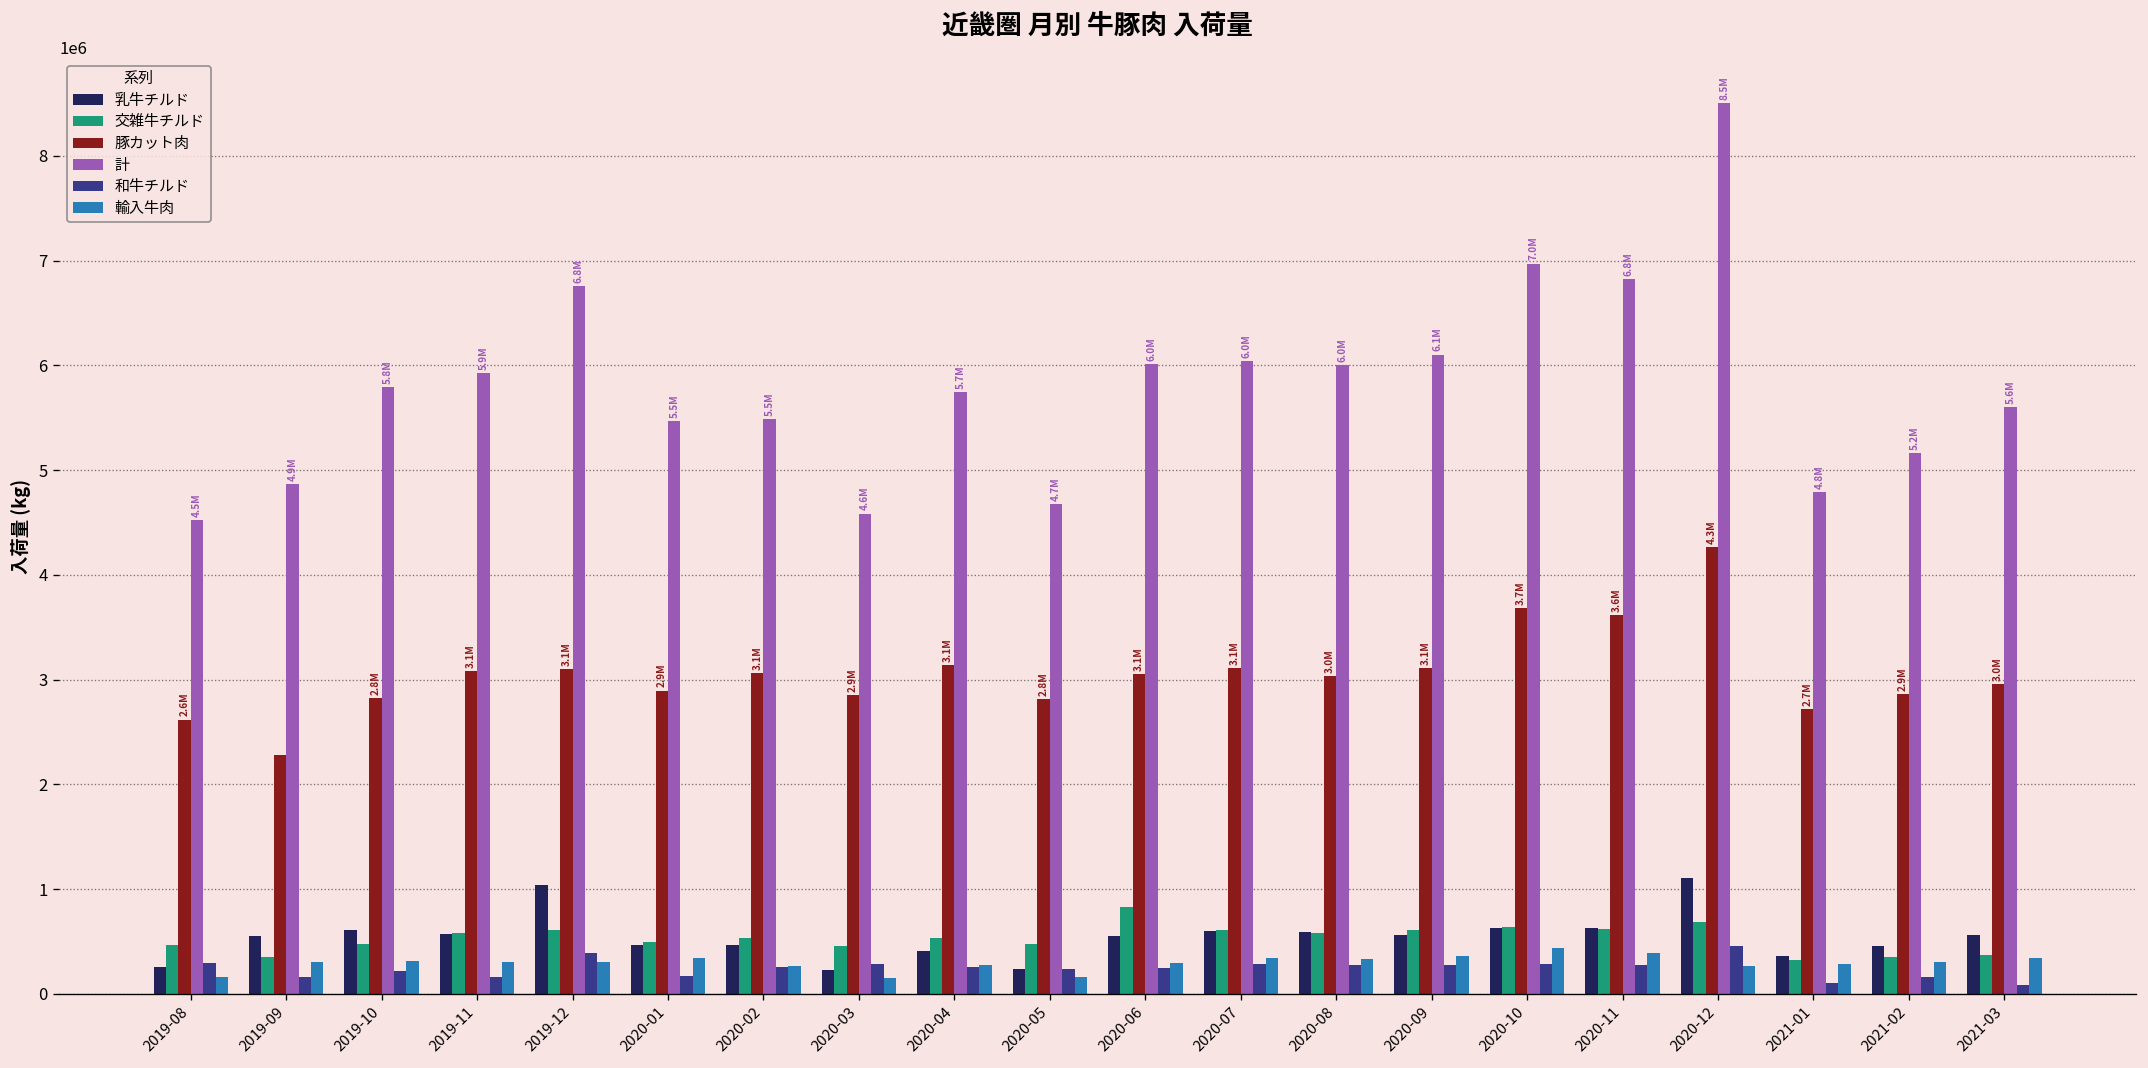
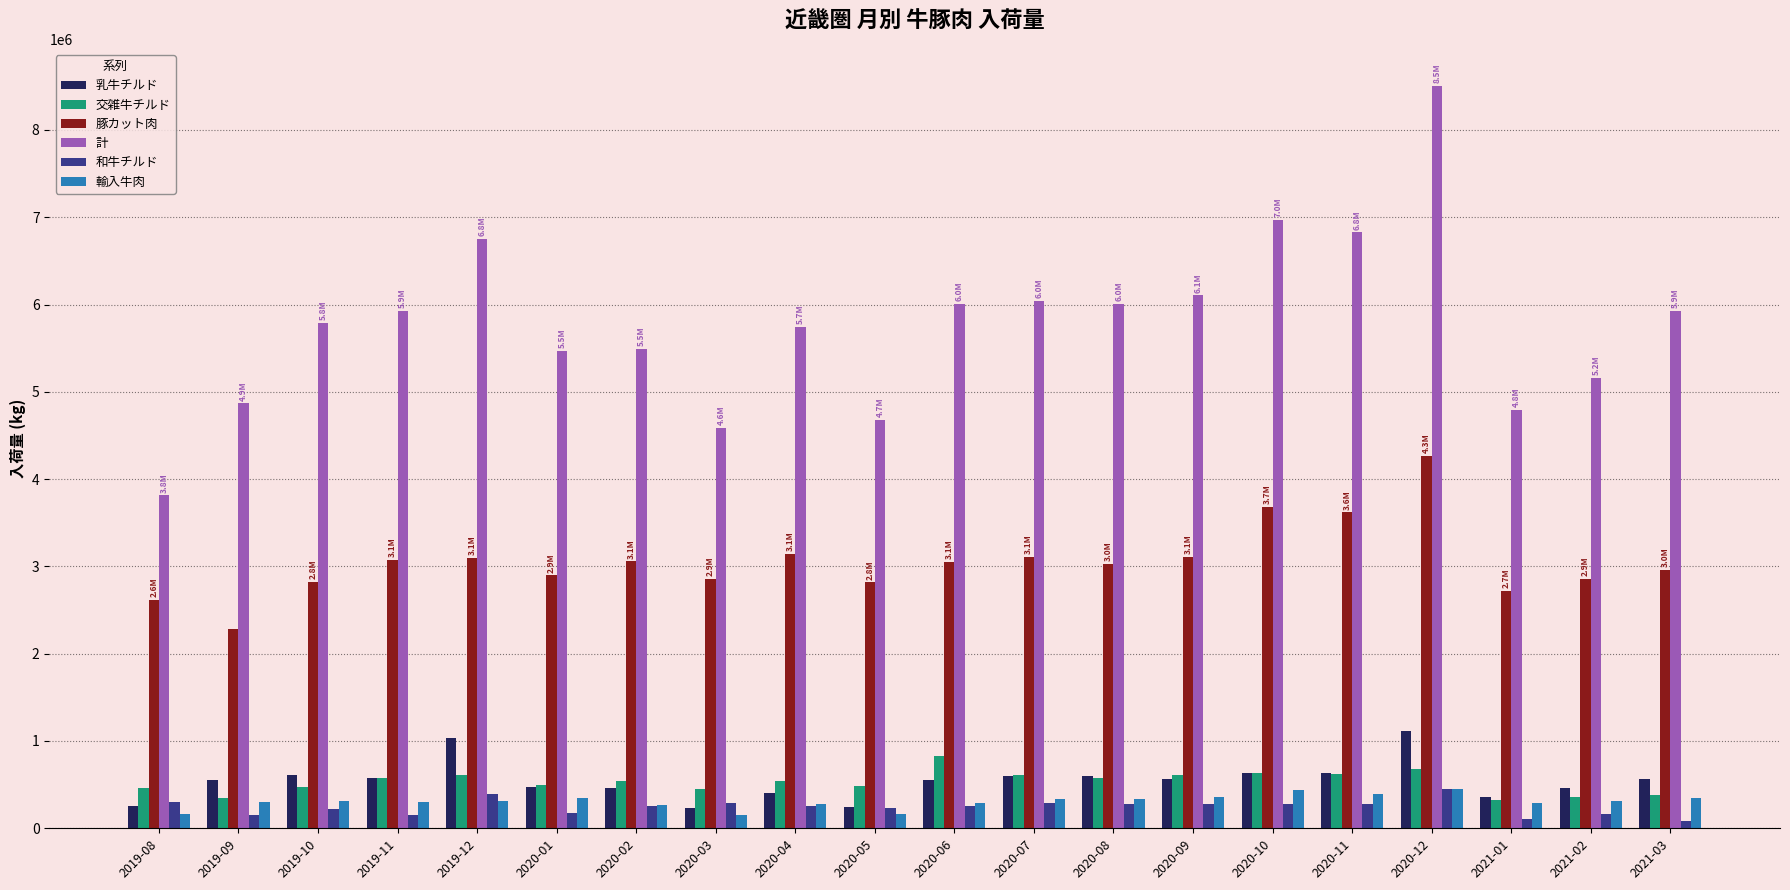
計, 2019-08: 4.5M -> 3.8M
輸入牛肉, 2020-12: 300000 -> 400000
計, 2021-03: 5.6M -> 5.9M
